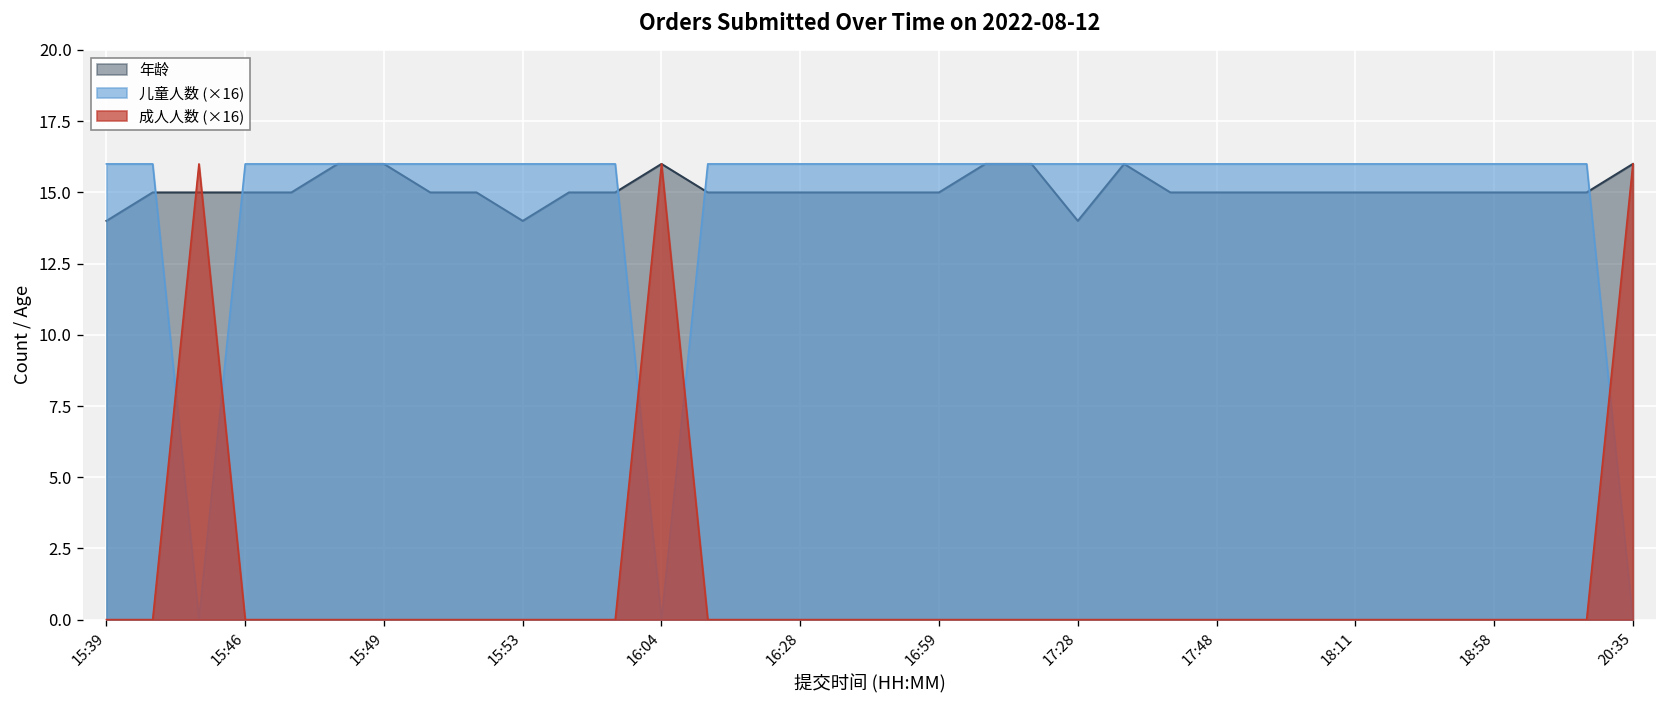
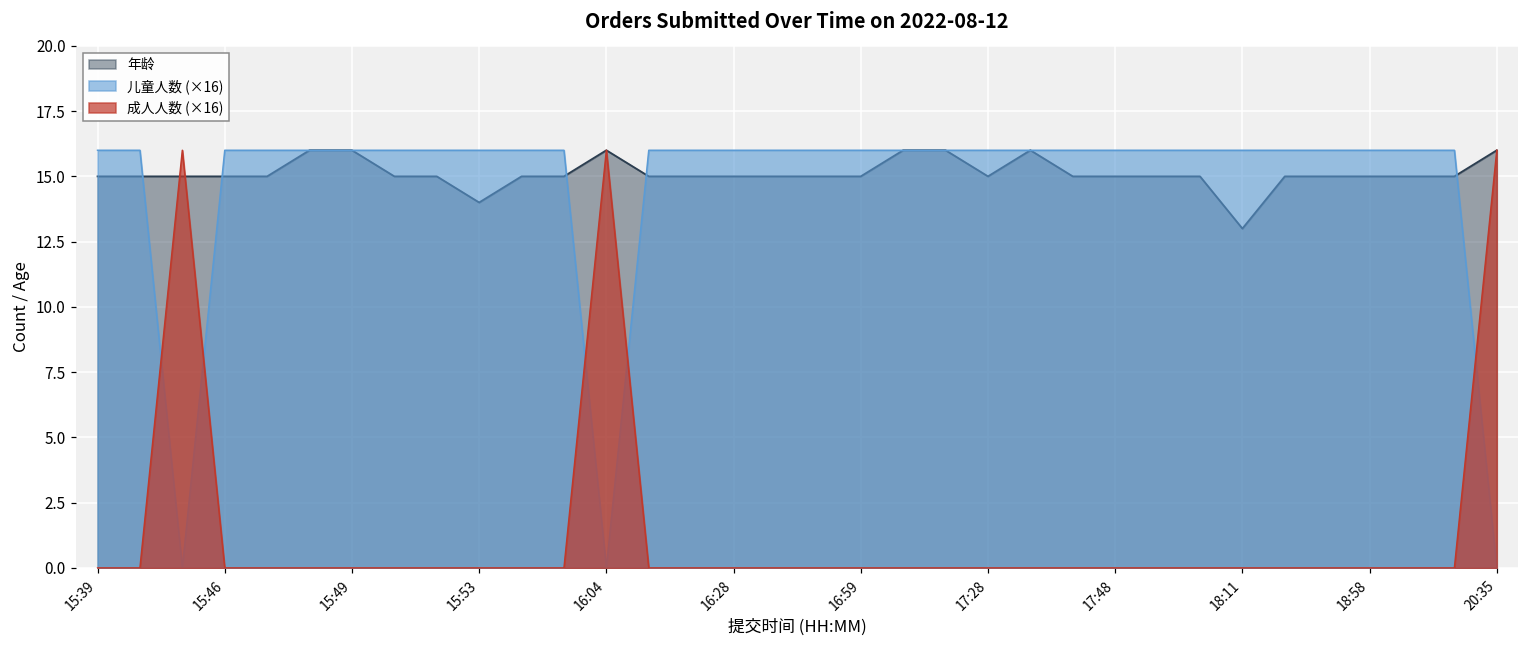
年龄, 15:39: 14 -> 15
年龄, 17:28: 14 -> 15
年龄, 18:11: 15 -> 13
